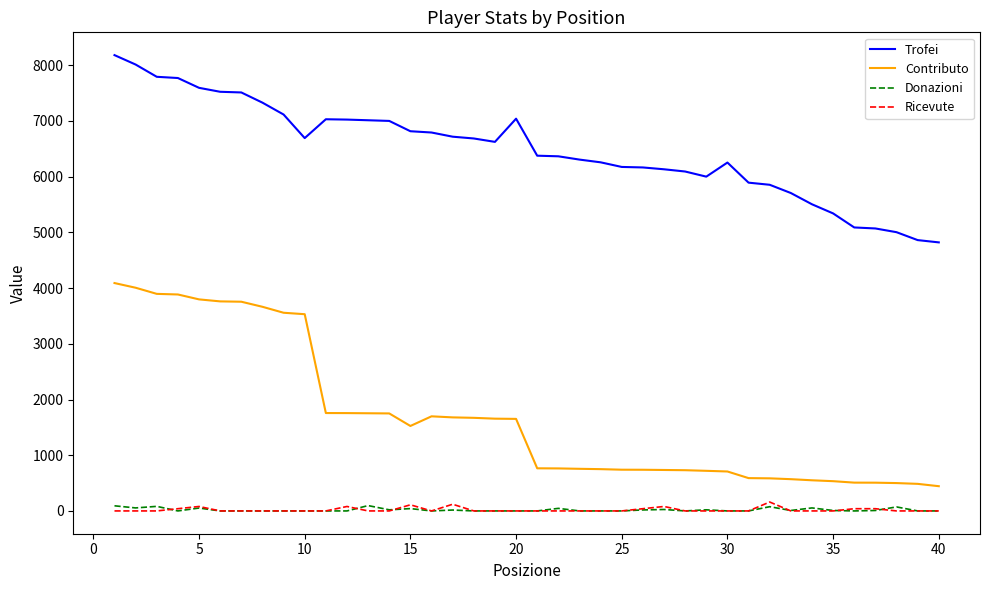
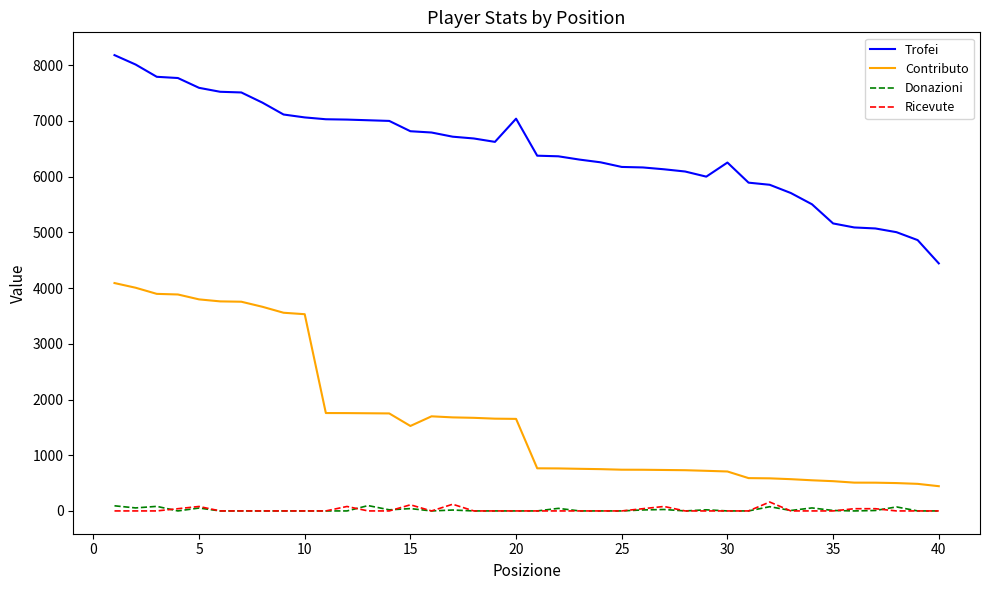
Trofei, 10: 6700 -> 7100
Trofei, 35: 5300 -> 5200
Trofei, 40: 4800 -> 4400
